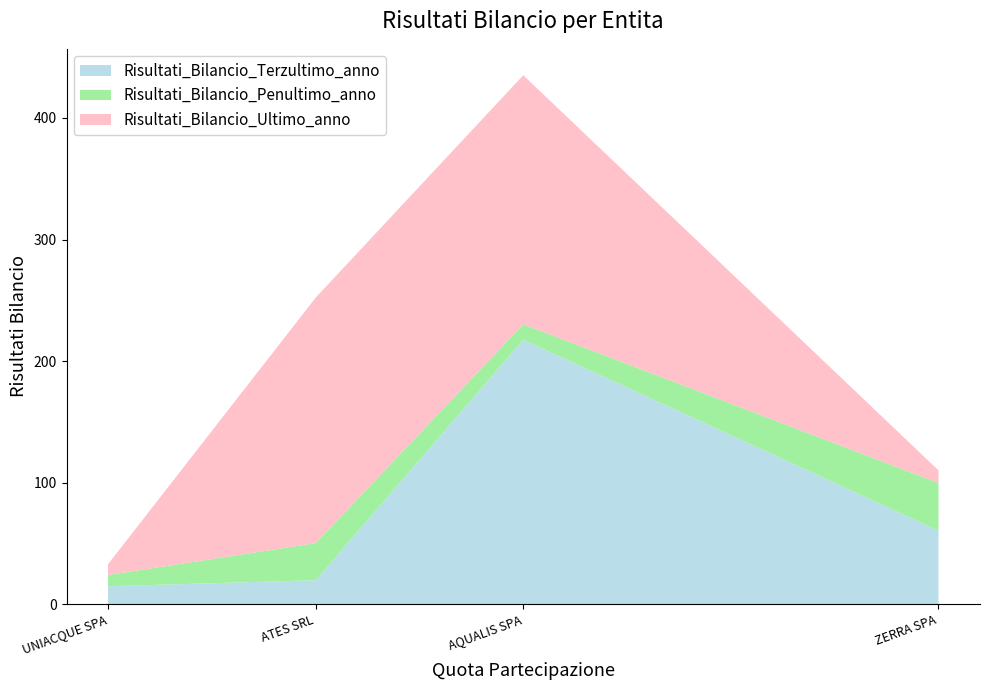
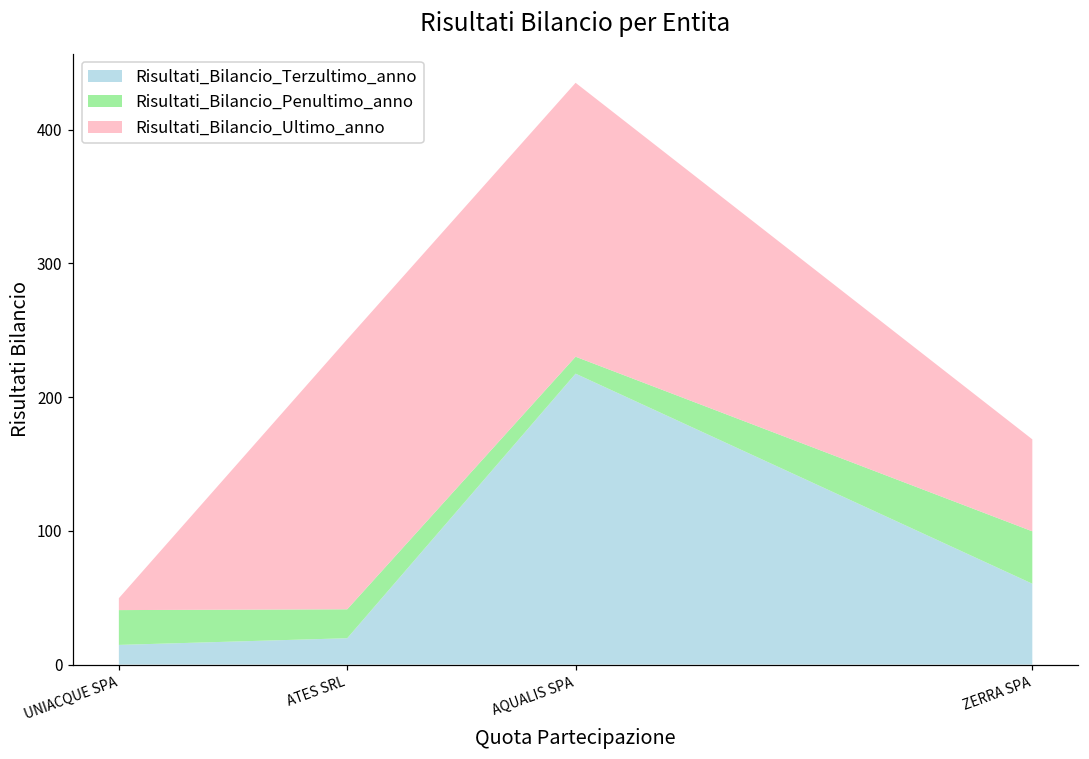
Risultati_Bilancio_Penultimo_anno, UNIACQUE SPA: 9 -> 26
Risultati_Bilancio_Penultimo_anno, ATES SRL: 30 -> 22
Risultati_Bilancio_Ultimo_anno, ZERRA SPA: 10 -> 69
